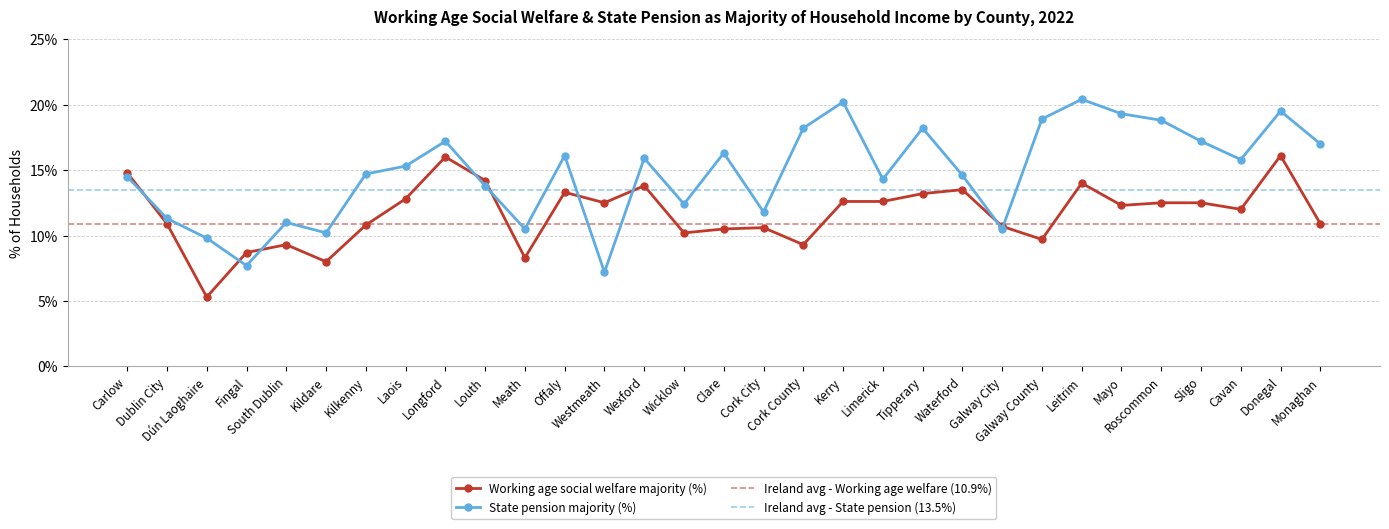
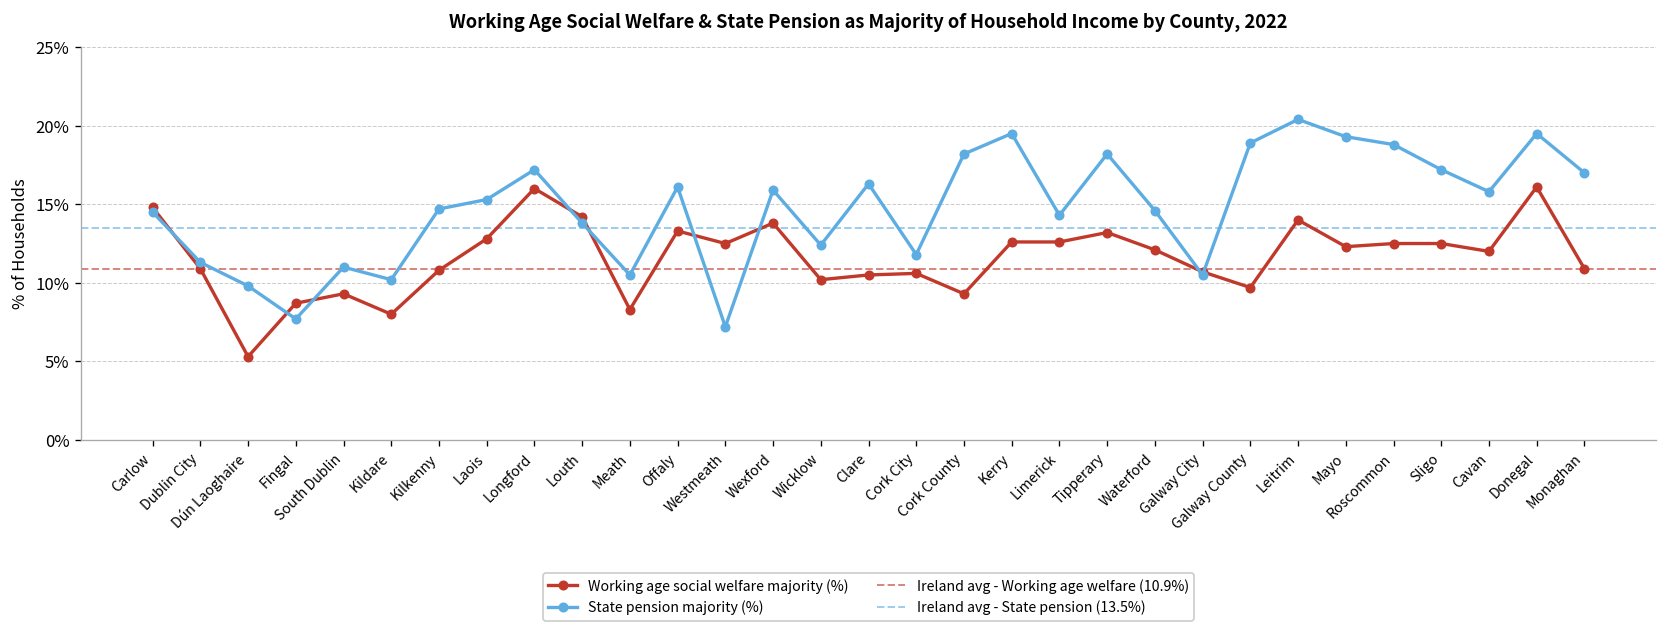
State pension majority (%), Kerry: 20.2% -> 19.5%
Working age social welfare majority (%), Waterford: 13.5% -> 12.1%
